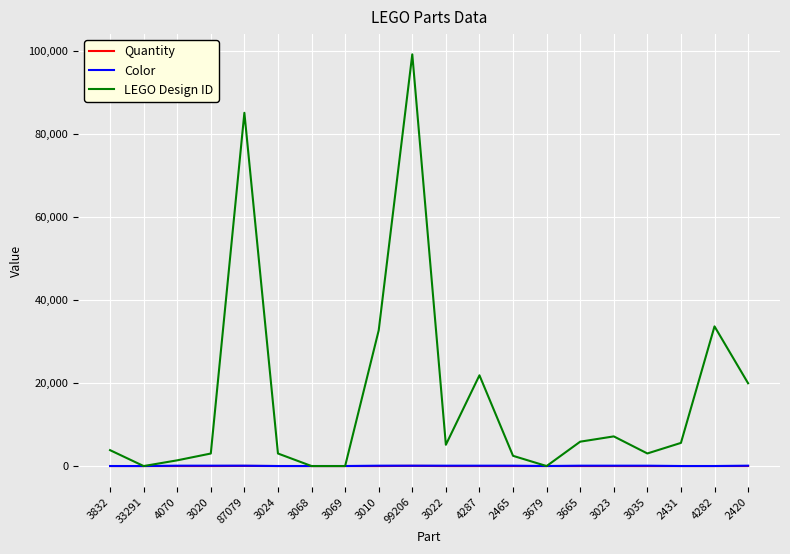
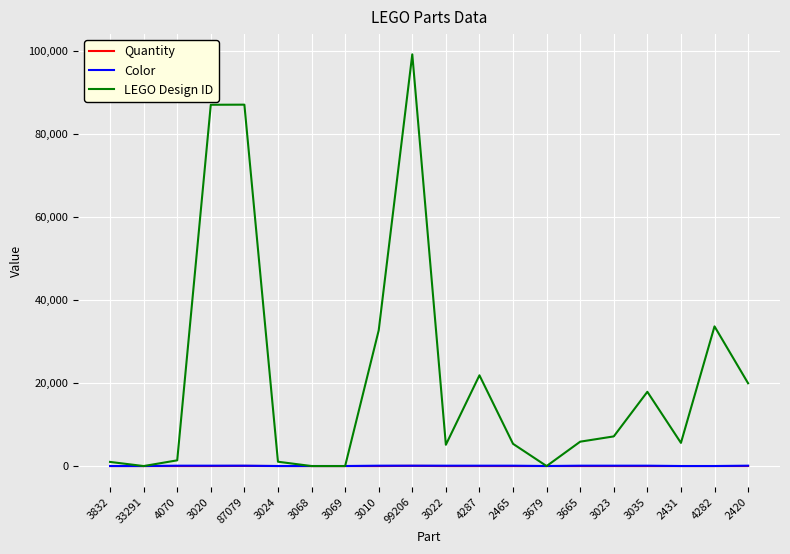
LEGO Design ID, 3832: 4,000 -> 1,000
LEGO Design ID, 3020: 3,000 -> 87,000
LEGO Design ID, 87079: 85,000 -> 87,000
LEGO Design ID, 3024: 3,000 -> 1,000
LEGO Design ID, 2465: 2,000 -> 5,000
LEGO Design ID, 3035: 3,000 -> 18,000
